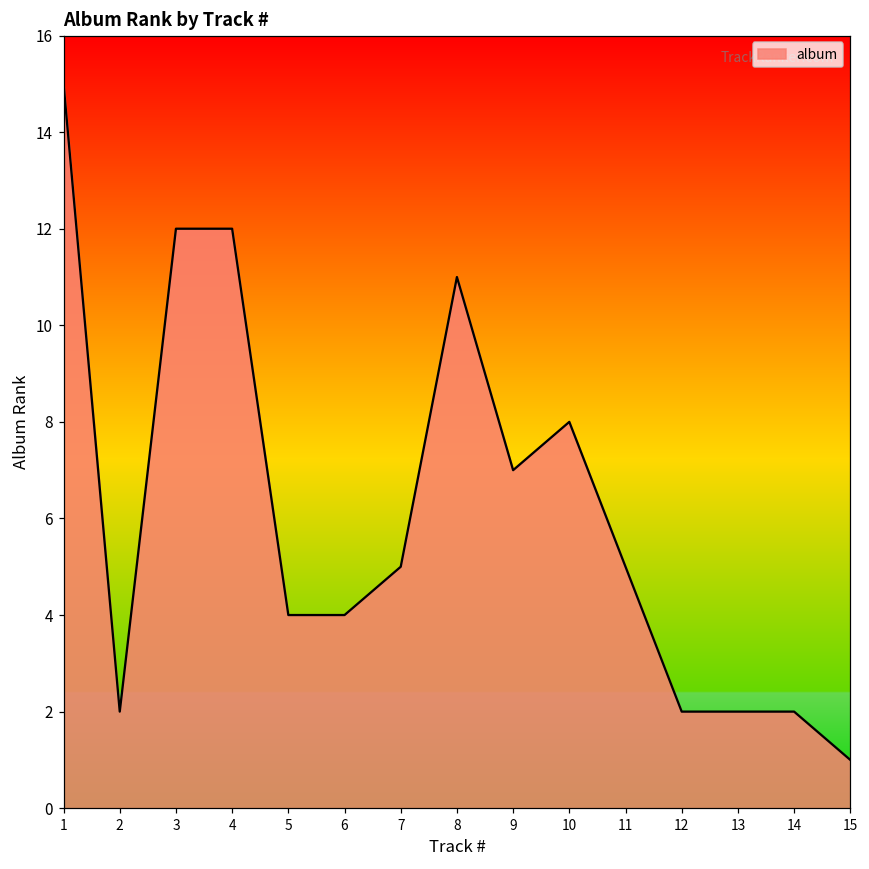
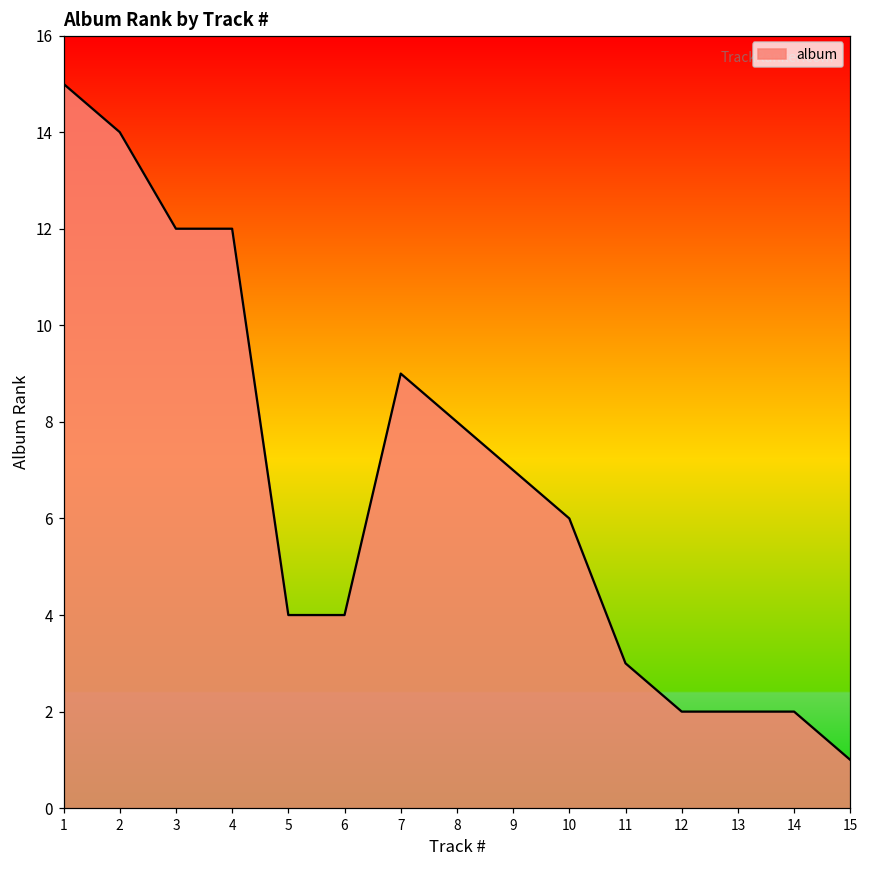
2: 2 -> 14
7: 5 -> 9
8: 11 -> 8
10: 8 -> 6
11: 5 -> 3
